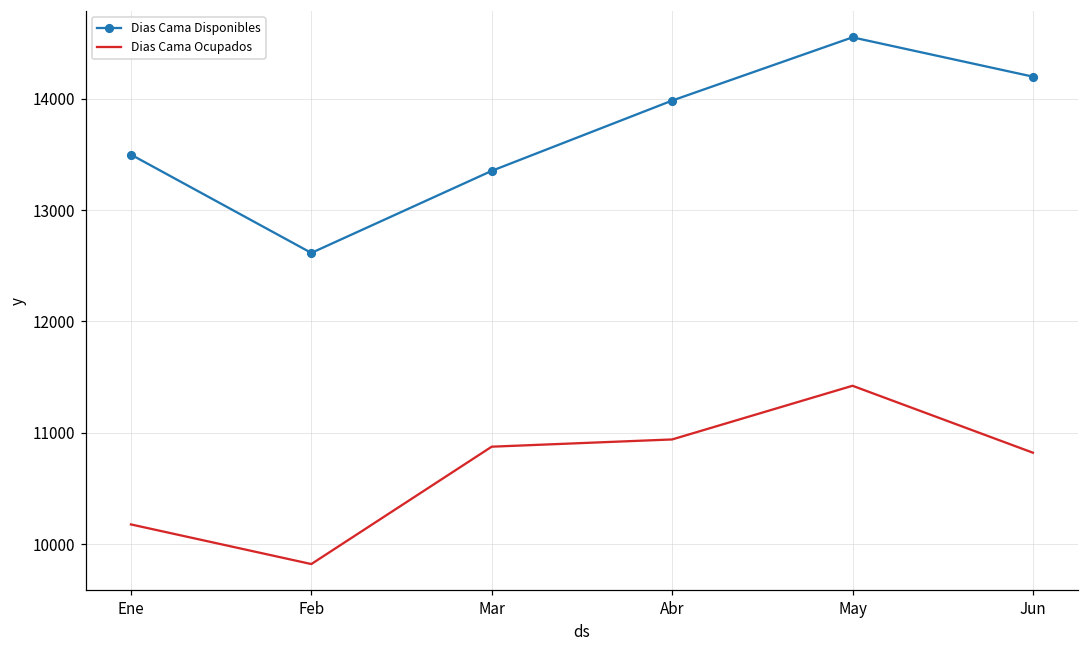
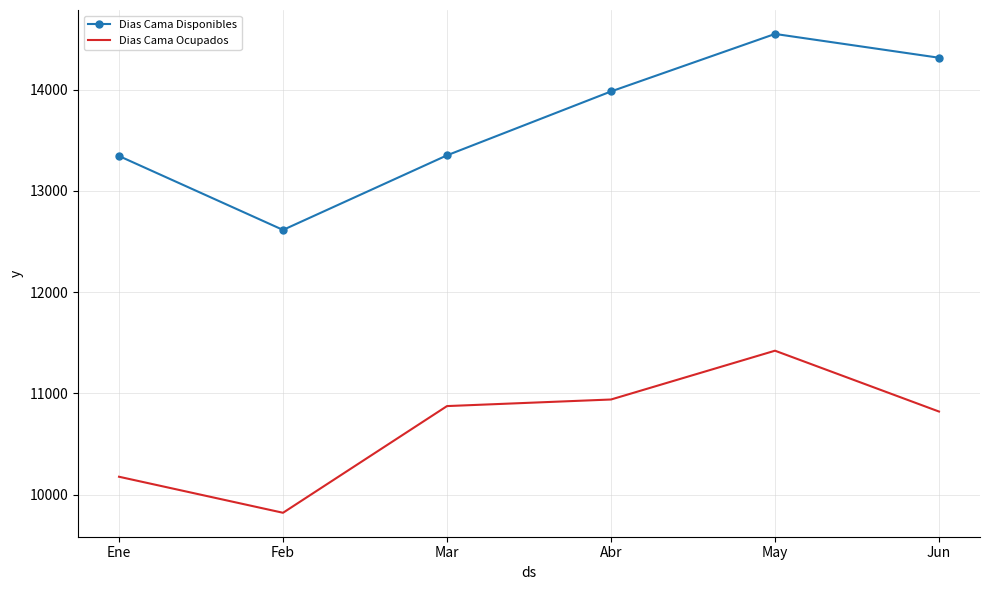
Dias Cama Disponibles, Ene: 13500 -> 13350
Dias Cama Disponibles, Jun: 14200 -> 14320
